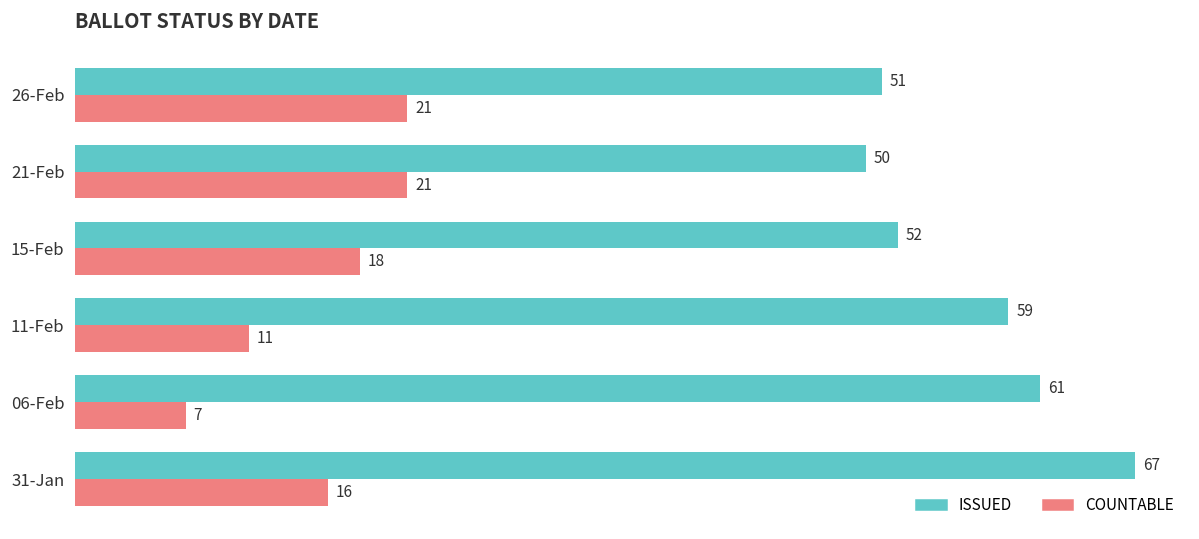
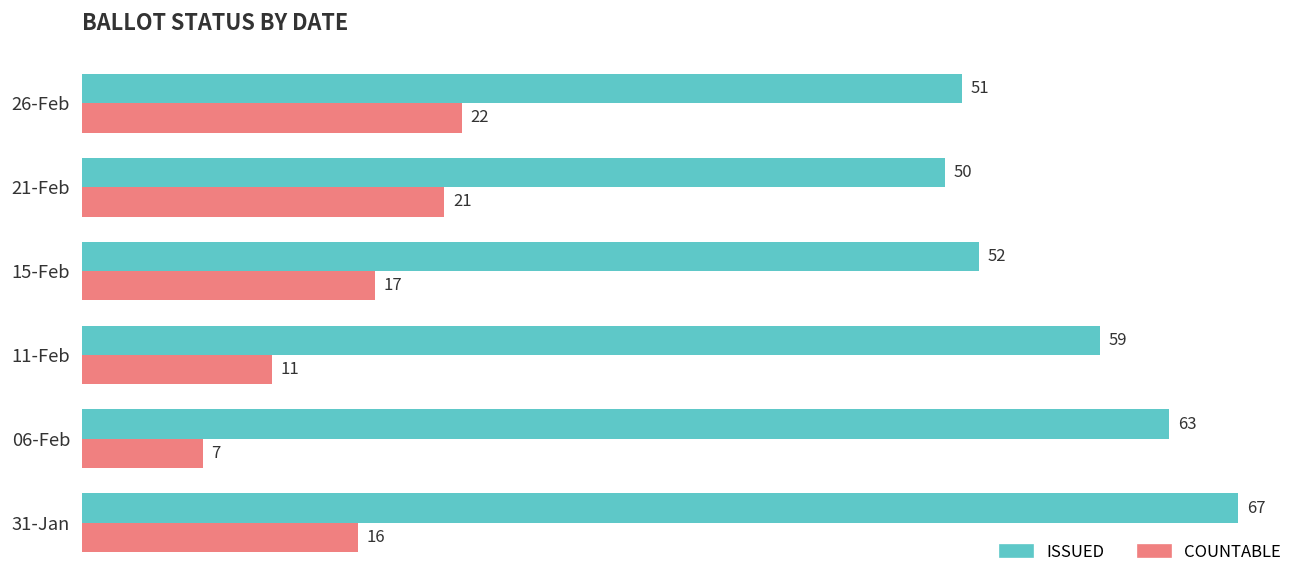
COUNTABLE, 26-Feb: 21 -> 22
COUNTABLE, 15-Feb: 18 -> 17
ISSUED, 06-Feb: 61 -> 63
